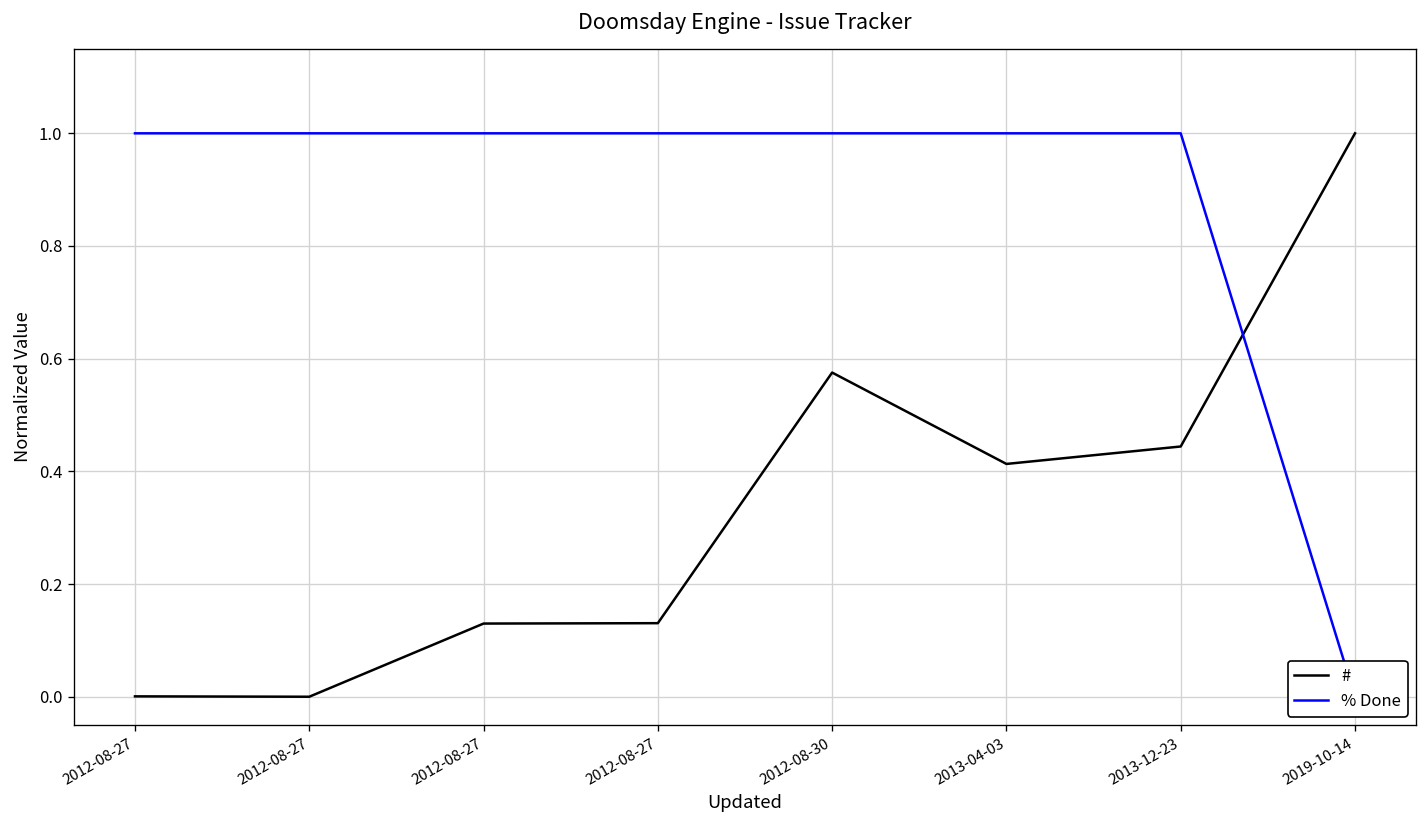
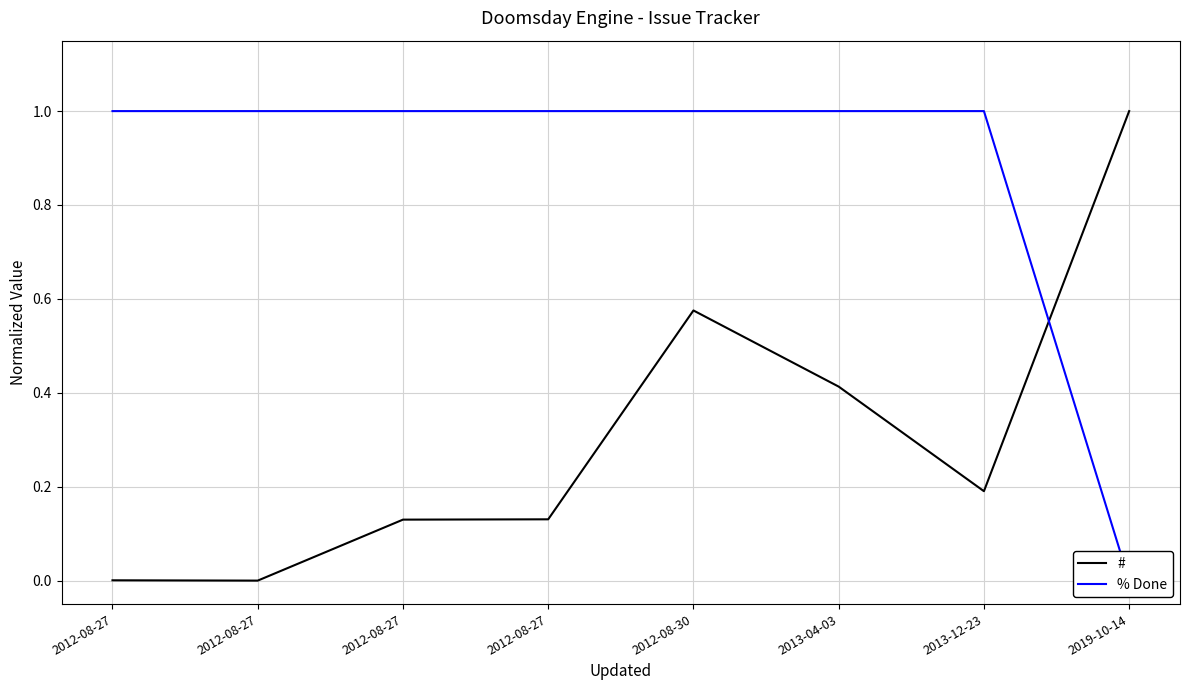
#, 2013-12-23: 0.44 -> 0.19
